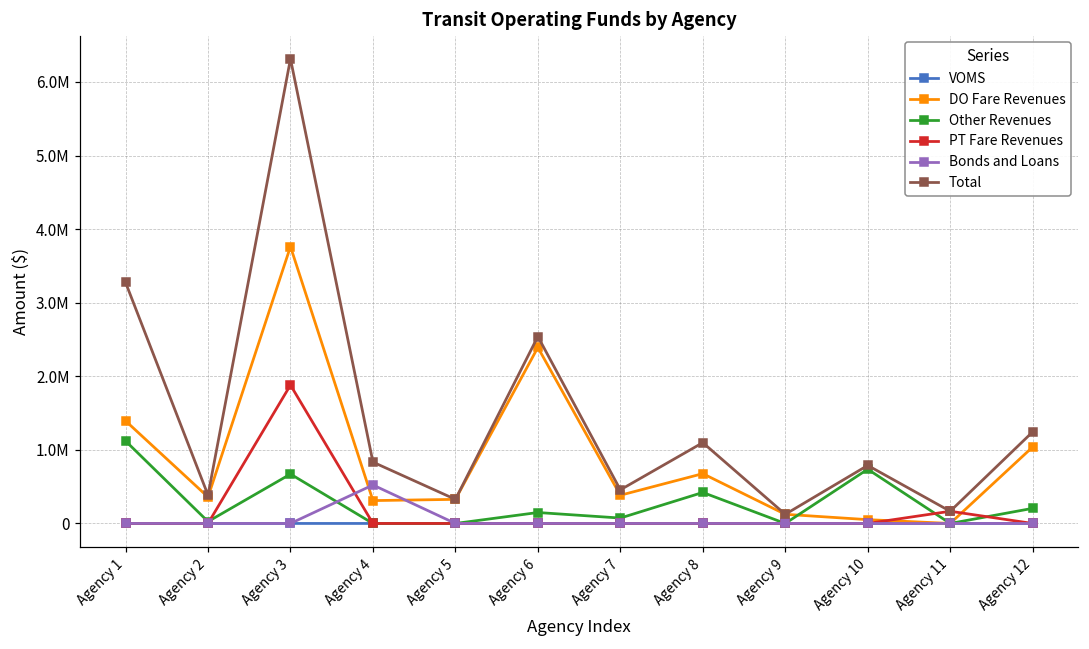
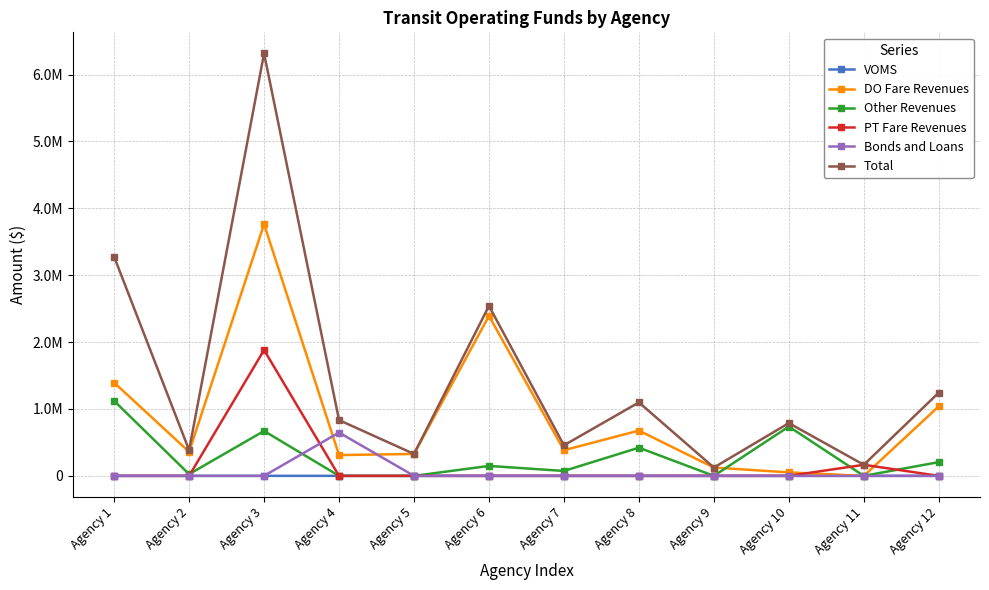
Bonds and Loans, Agency 4: 500000 -> 600000
